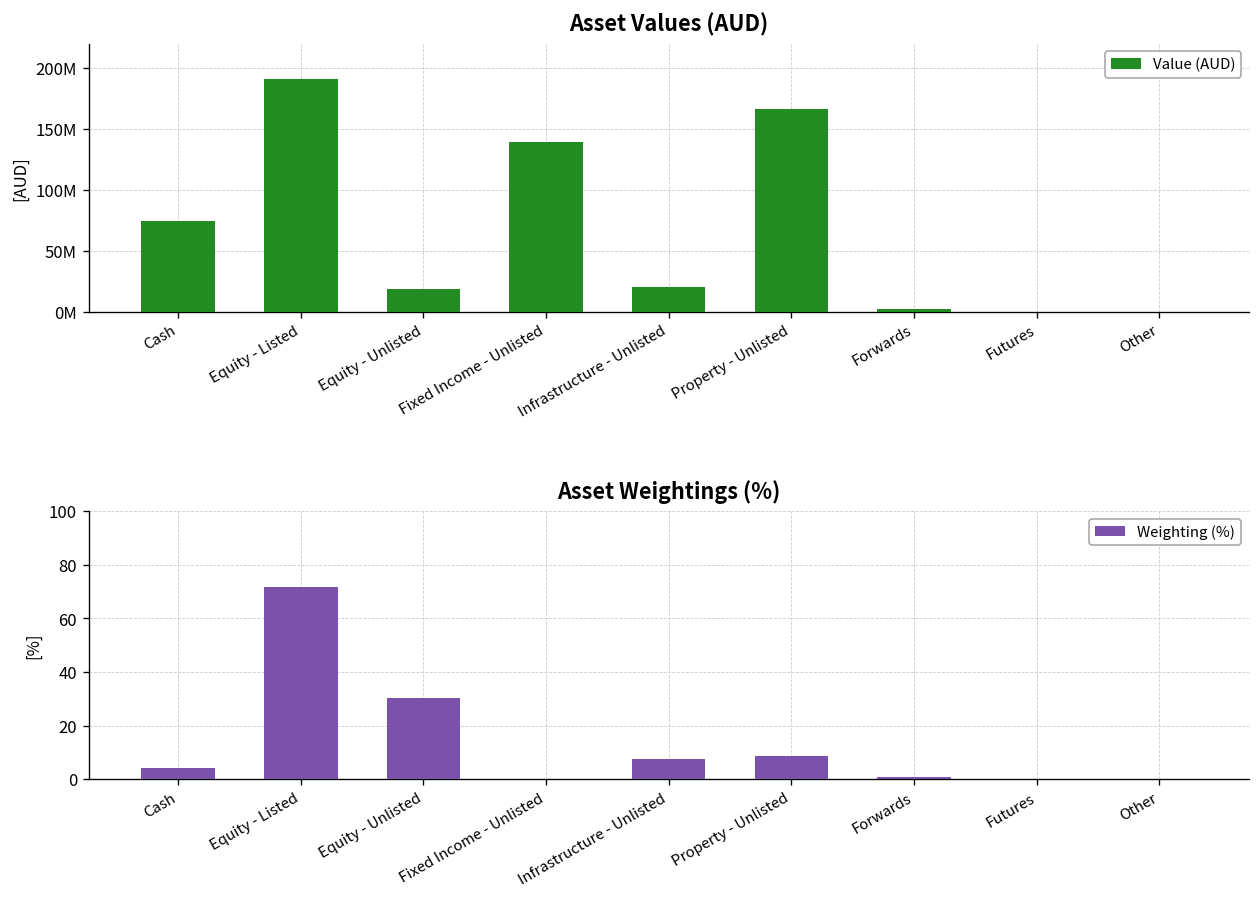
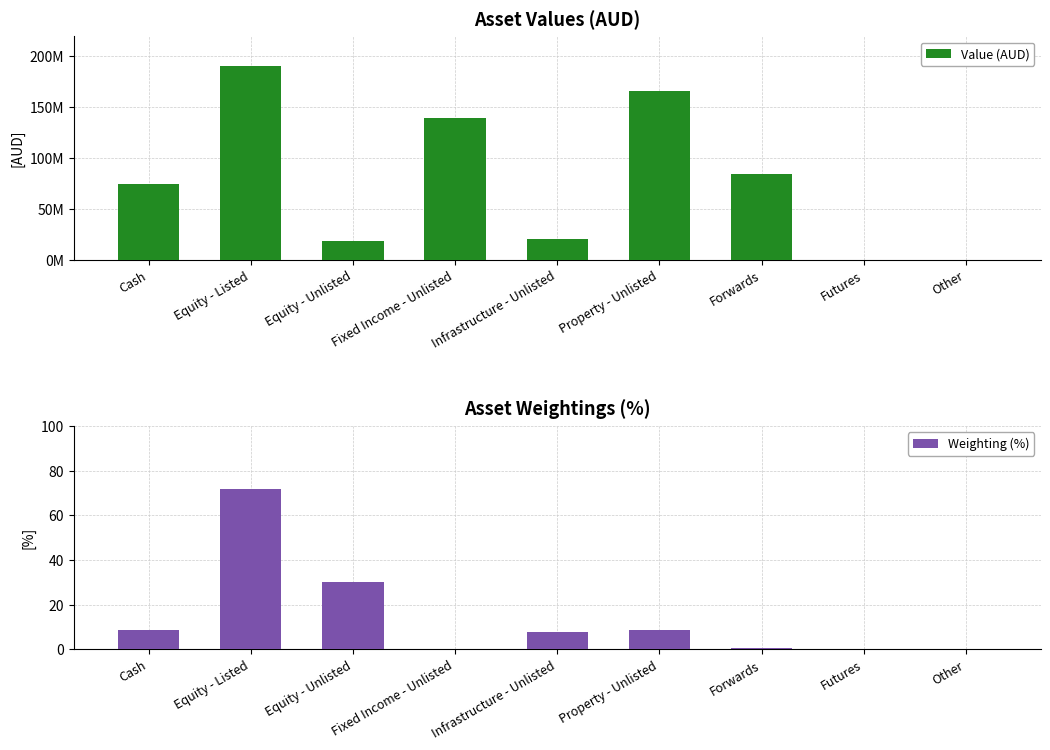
Asset Values (AUD), Forwards: 2000000 -> 85000000
Asset Weightings (%), Cash: 4 -> 9
